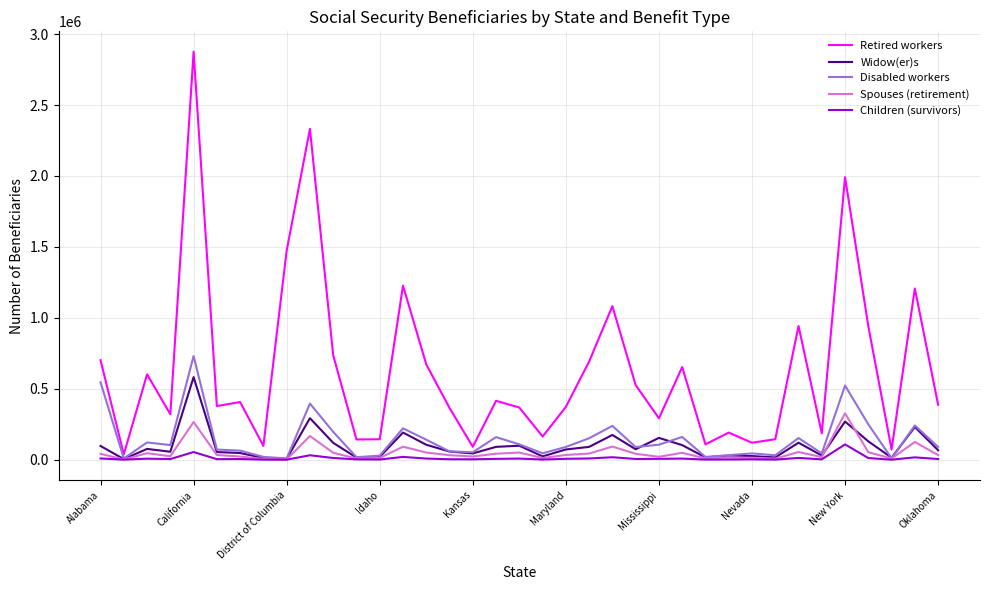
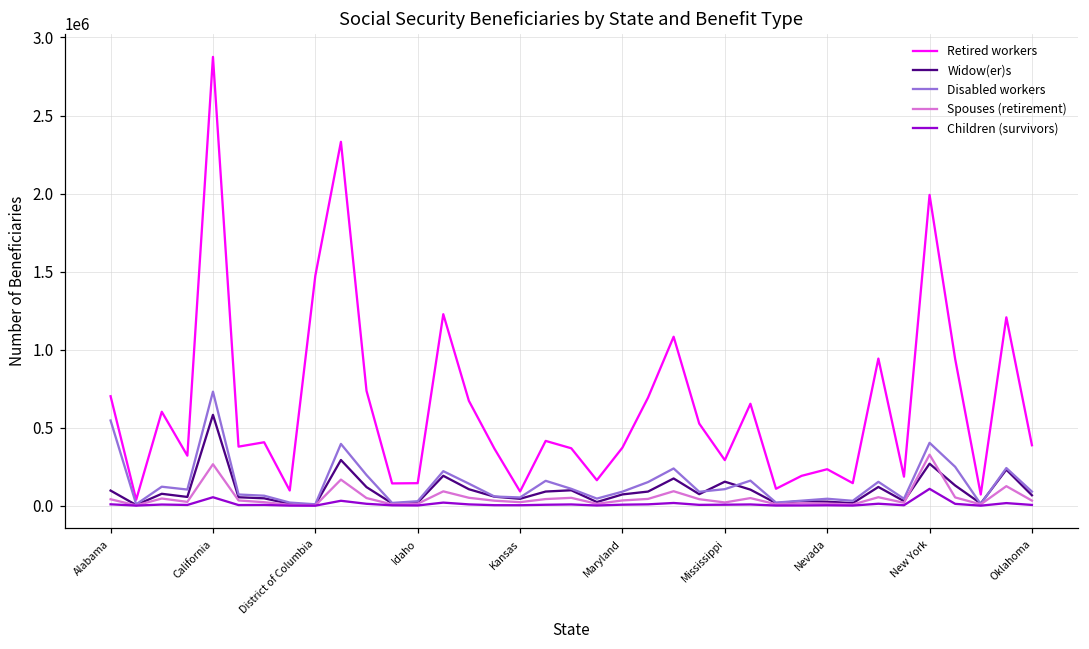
Retired workers, Nevada: 120000 -> 230000
Disabled workers, New York: 520000 -> 400000
